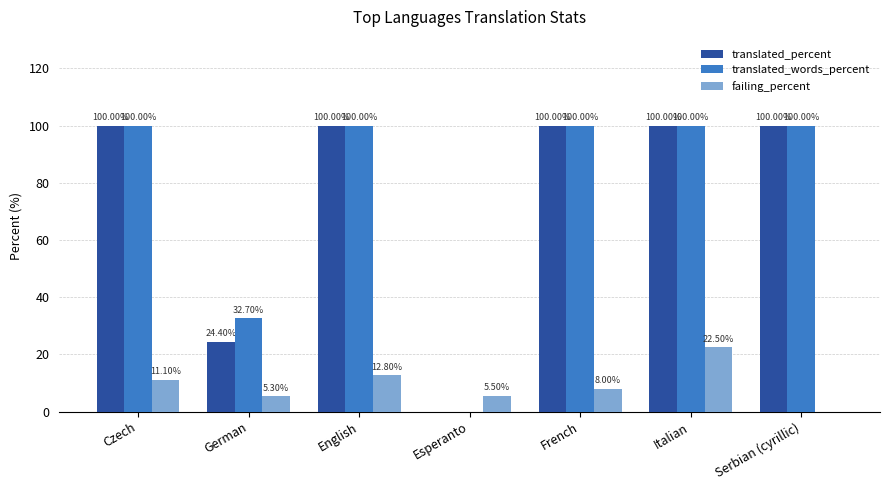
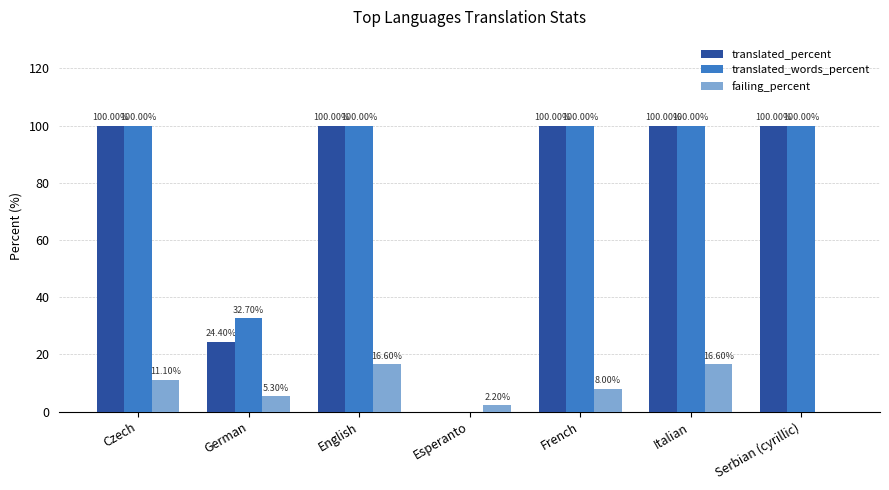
failing_percent, English: 12.80% -> 16.60%
failing_percent, Esperanto: 5.50% -> 2.20%
failing_percent, Italian: 22.50% -> 16.60%
